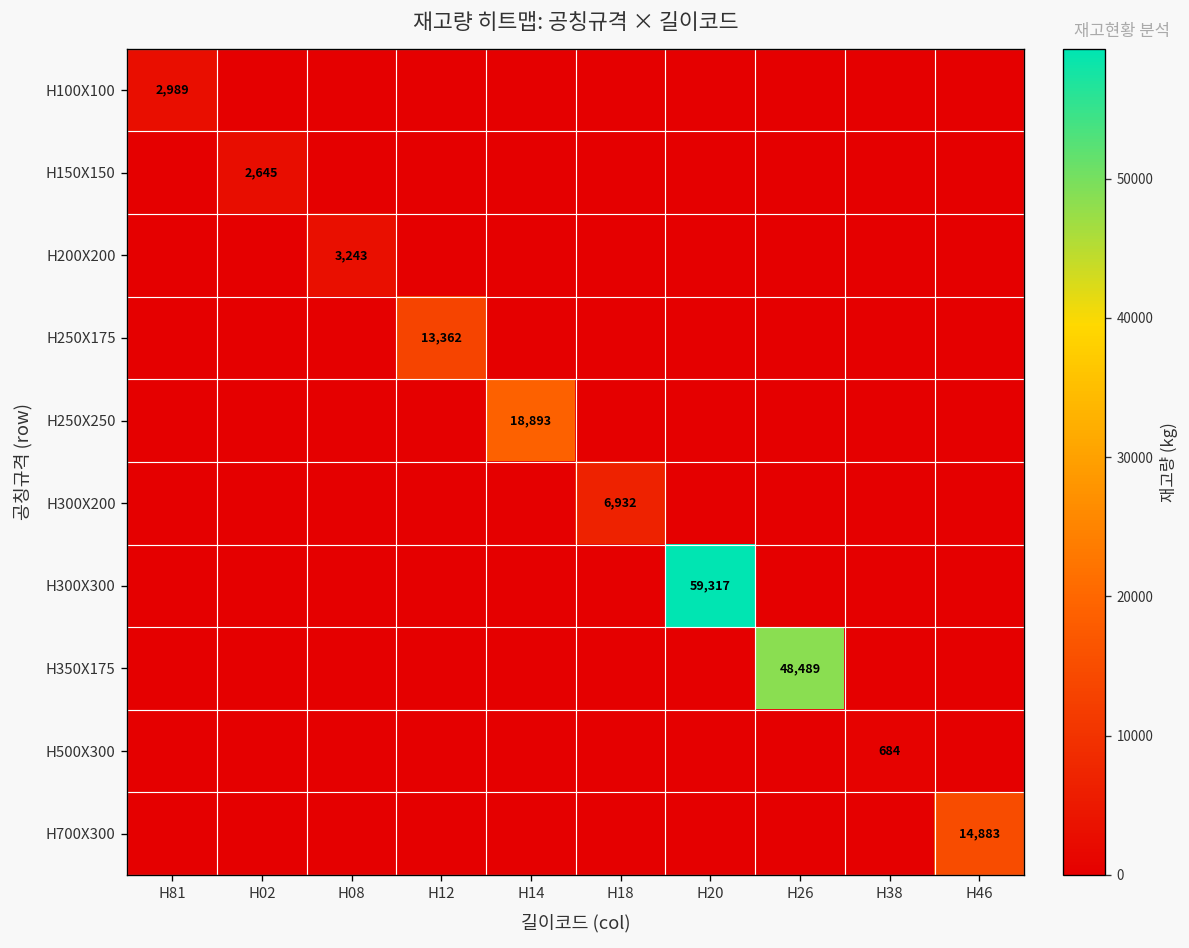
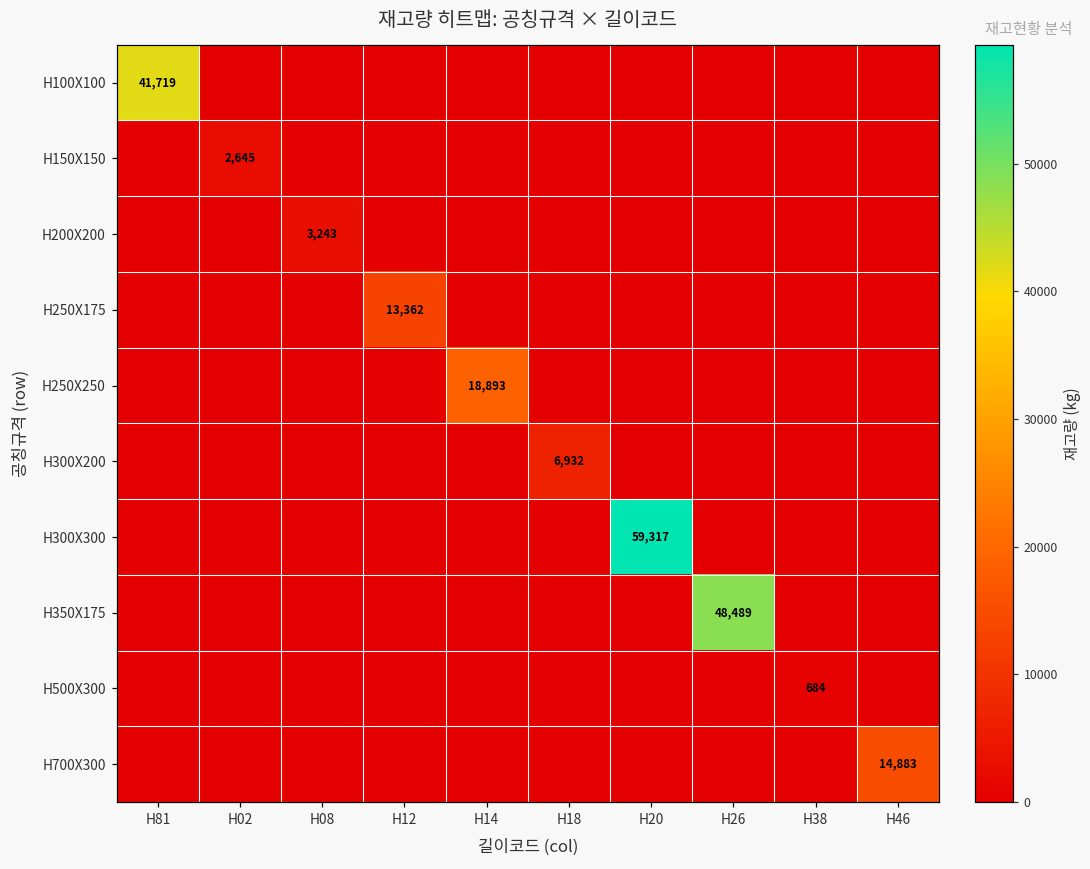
H100X100, H81: 2,989 -> 41,719
